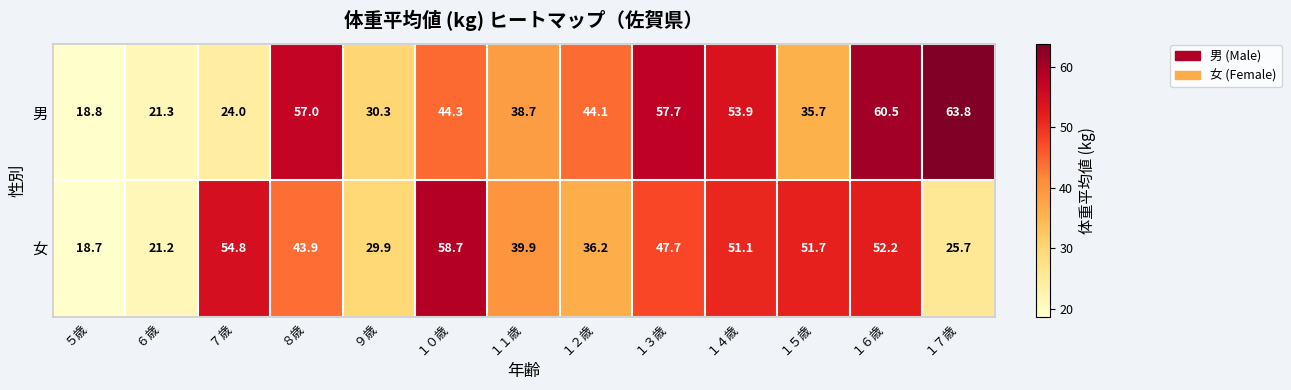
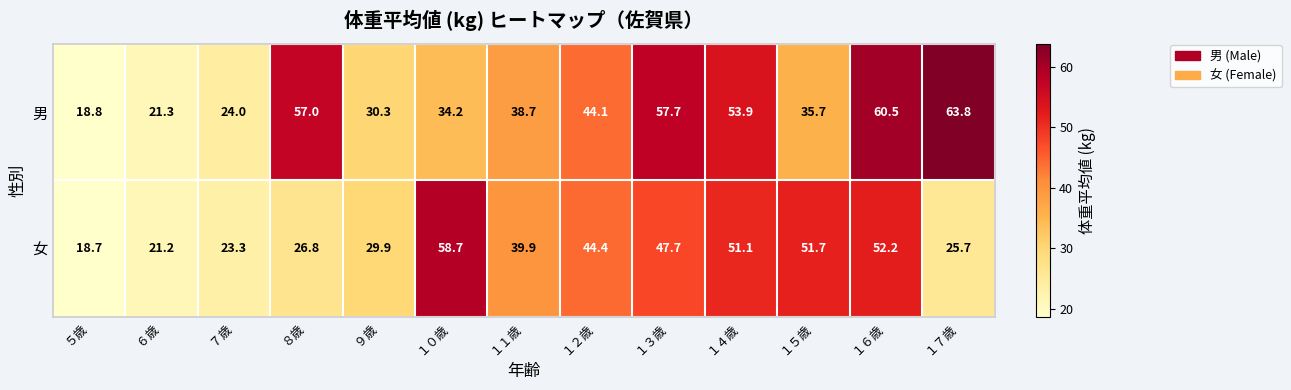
男, １０歳: 44.3 -> 34.2
女, ７歳: 54.8 -> 23.3
女, ８歳: 43.9 -> 26.8
女, １２歳: 36.2 -> 44.4
